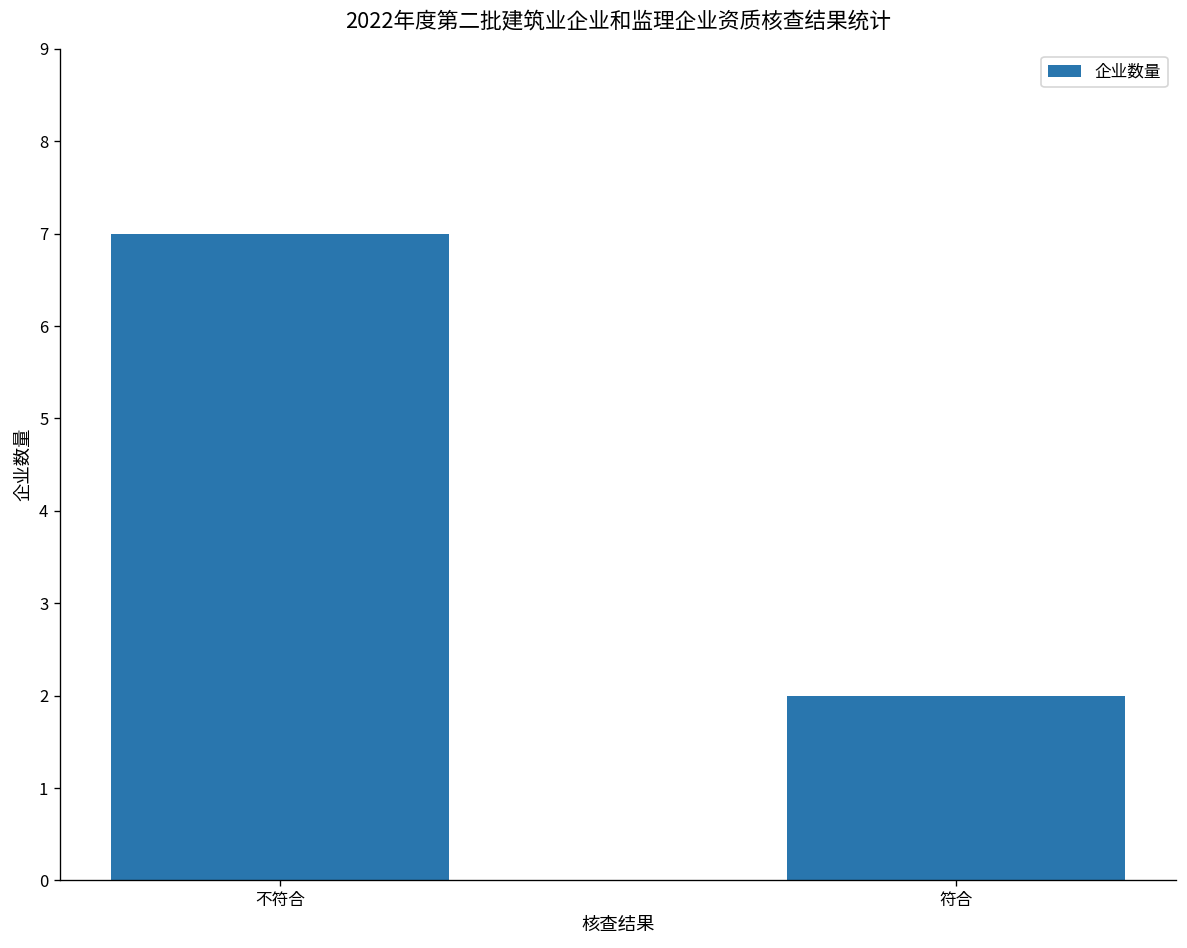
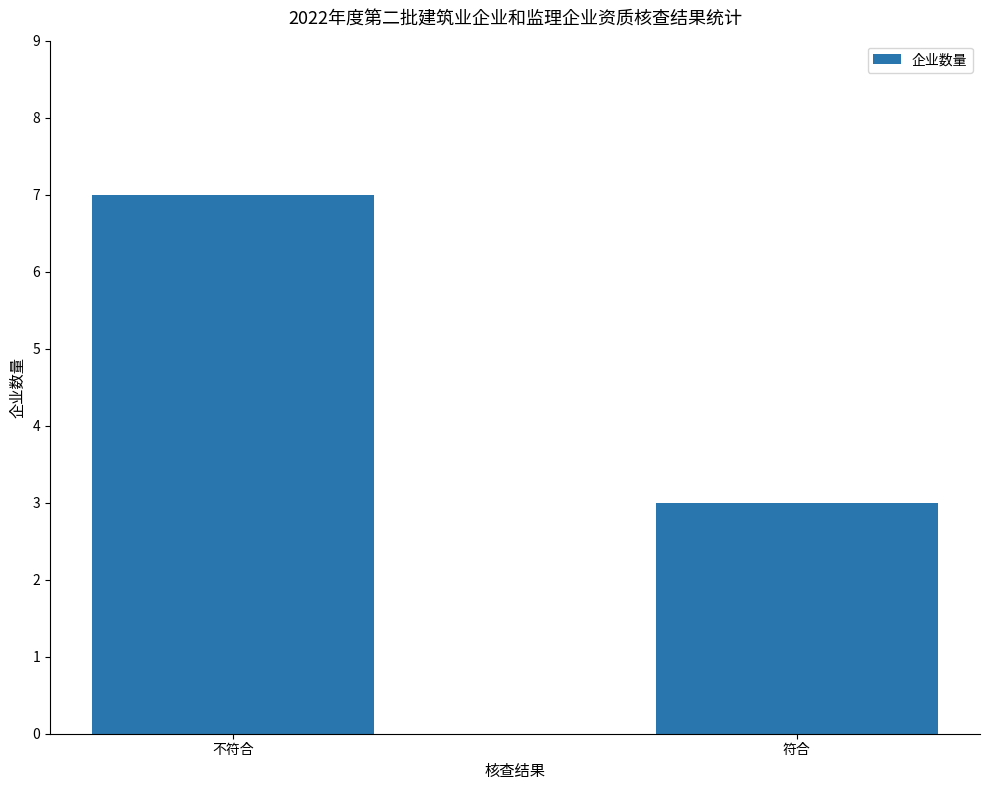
符合: 2 -> 3
